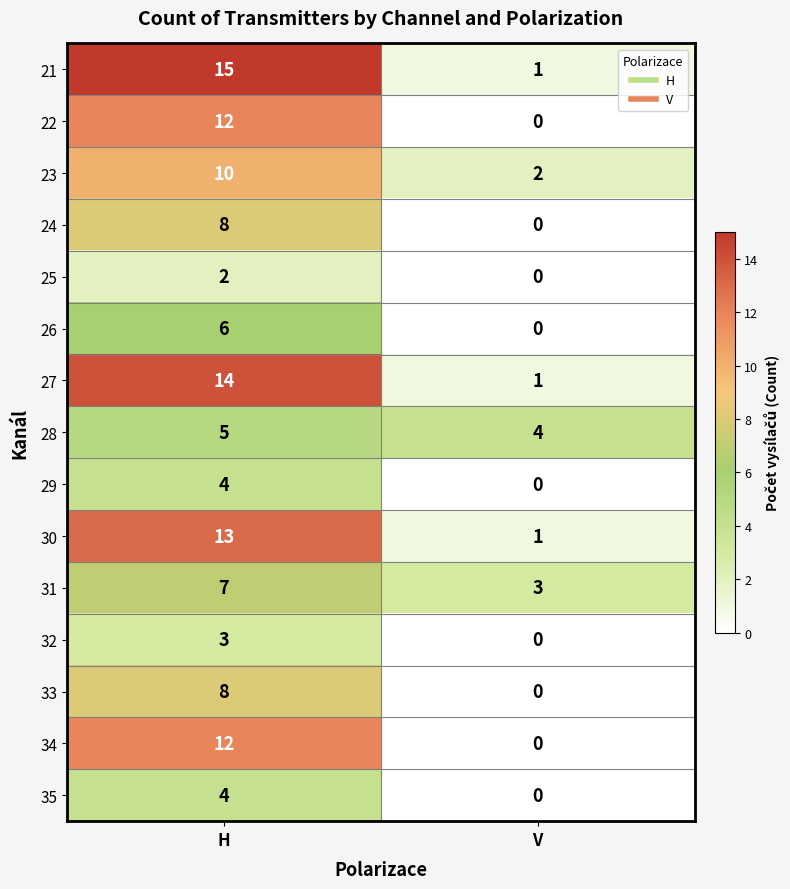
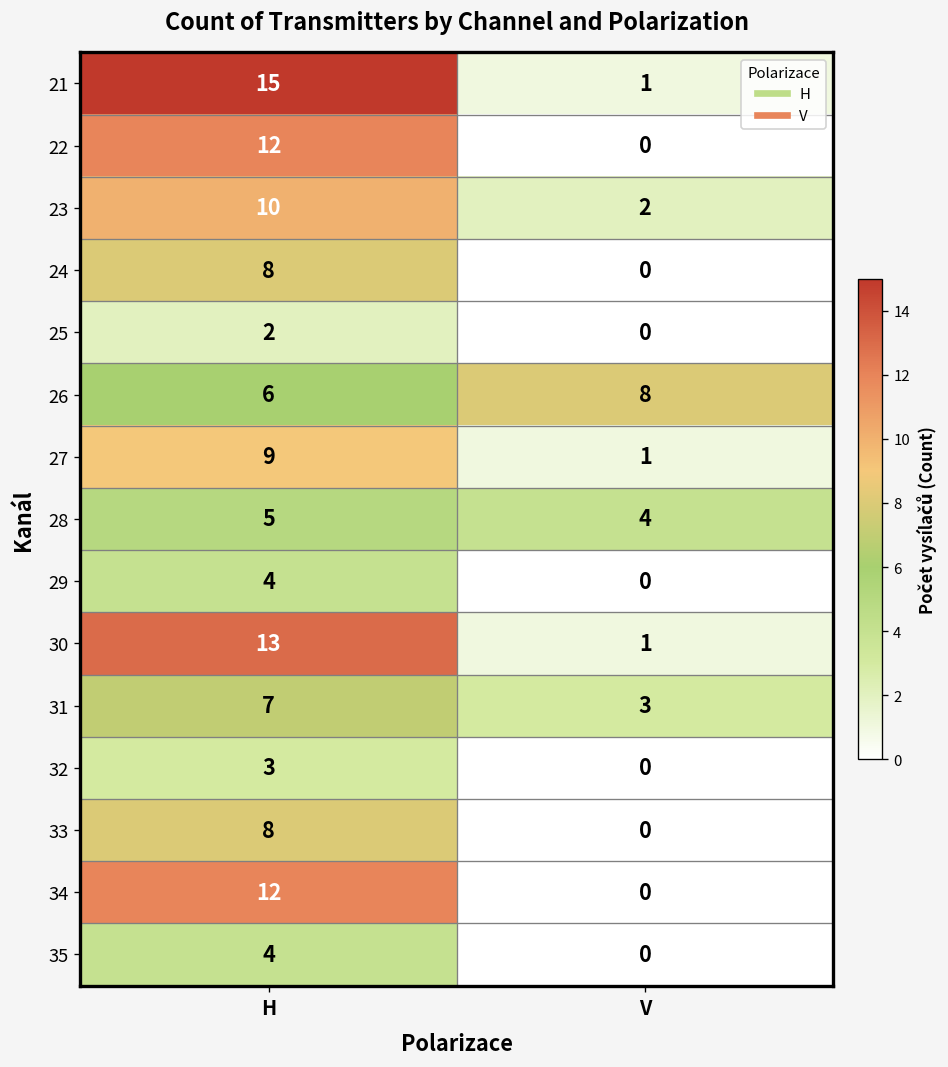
26, V: 0 -> 8
27, H: 14 -> 9
